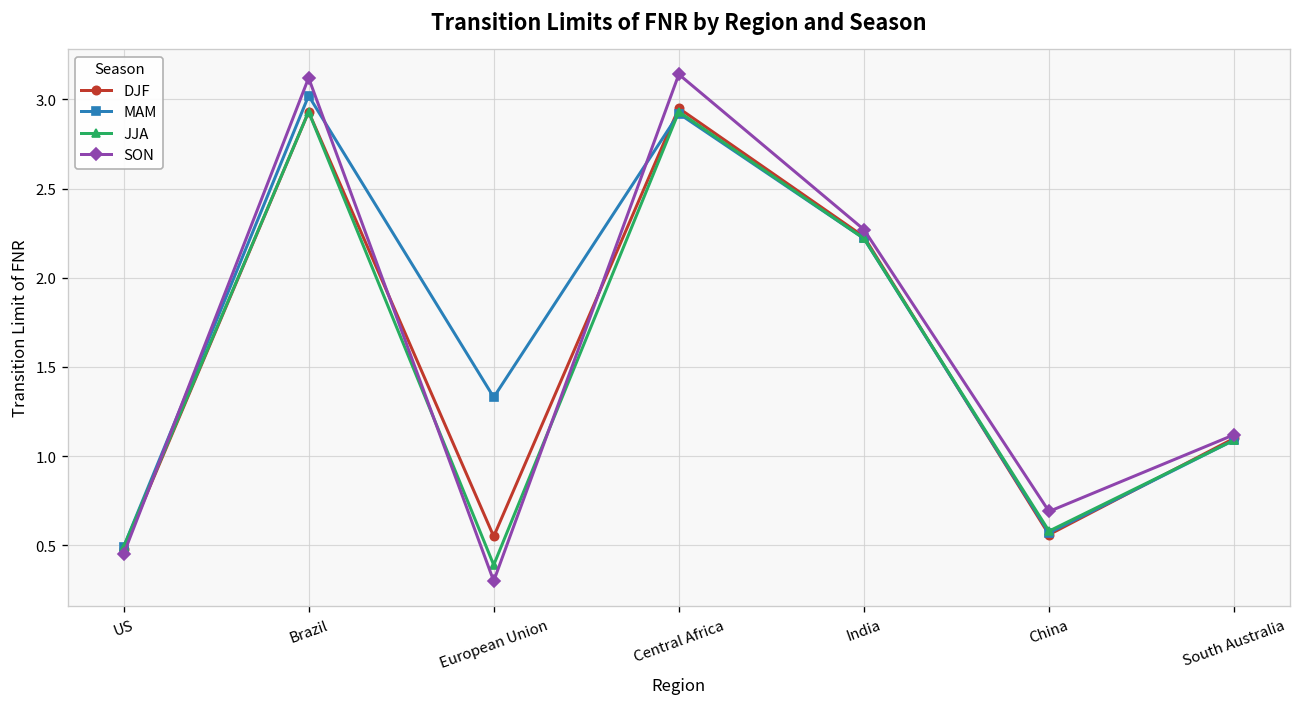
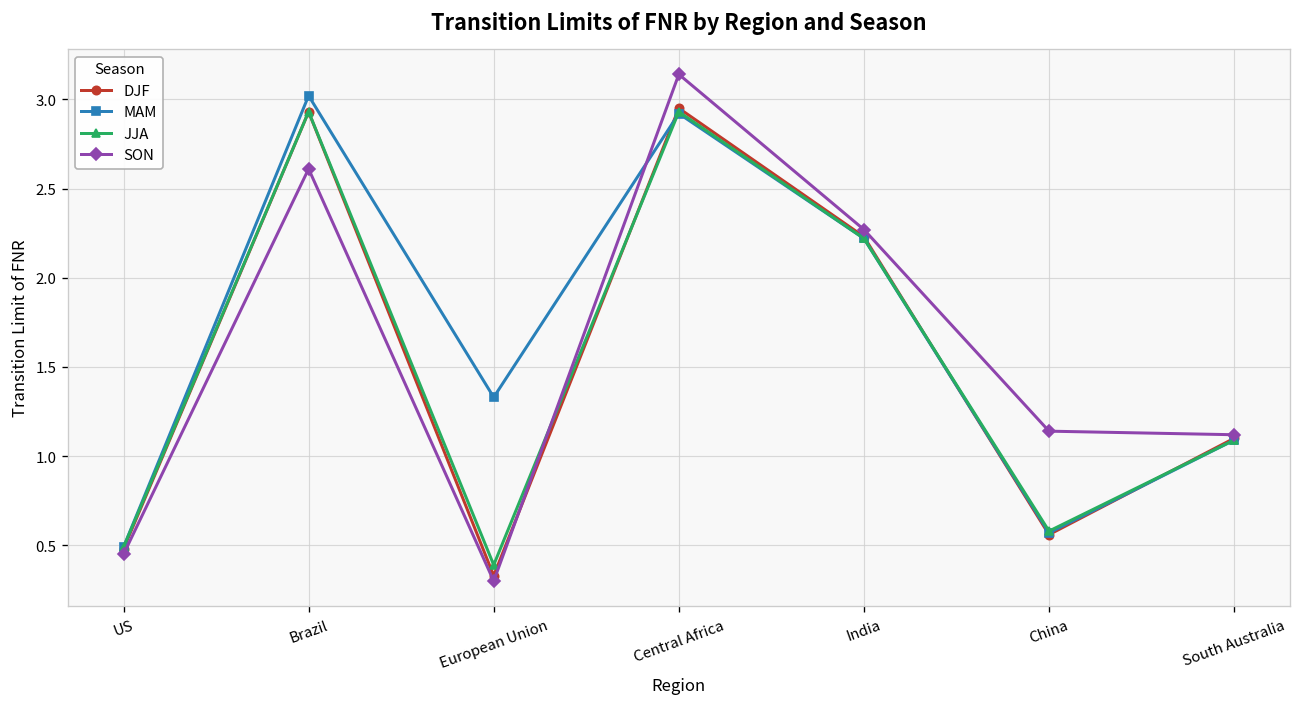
SON, Brazil: 3.12 -> 2.61
DJF, European Union: 0.55 -> 0.33
SON, China: 0.69 -> 1.14
